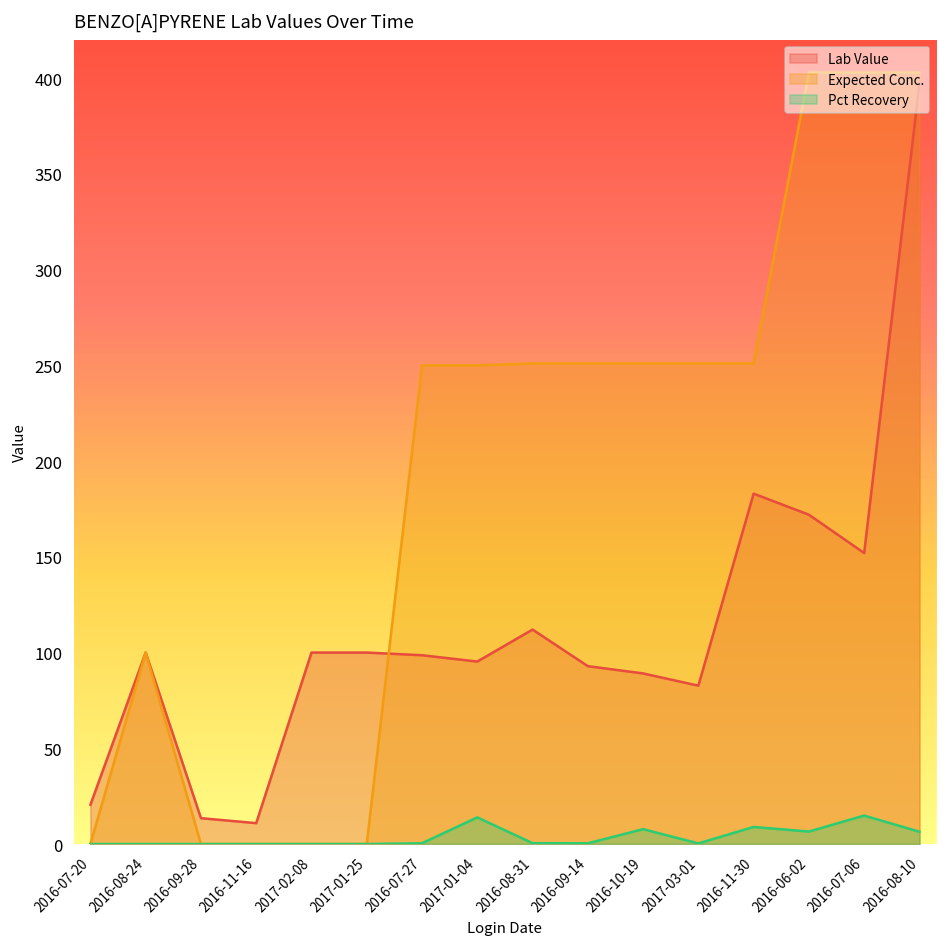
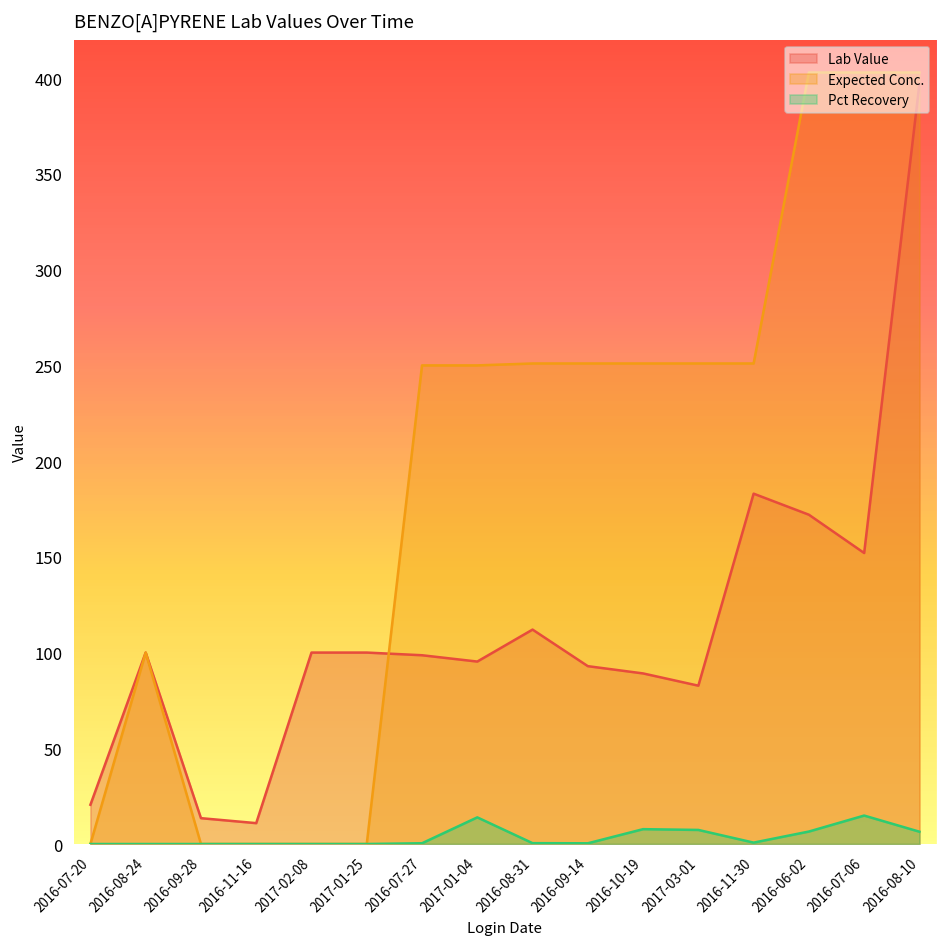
Pct Recovery, 2017-03-01: 0 -> 7
Pct Recovery, 2016-11-30: 9 -> 1
